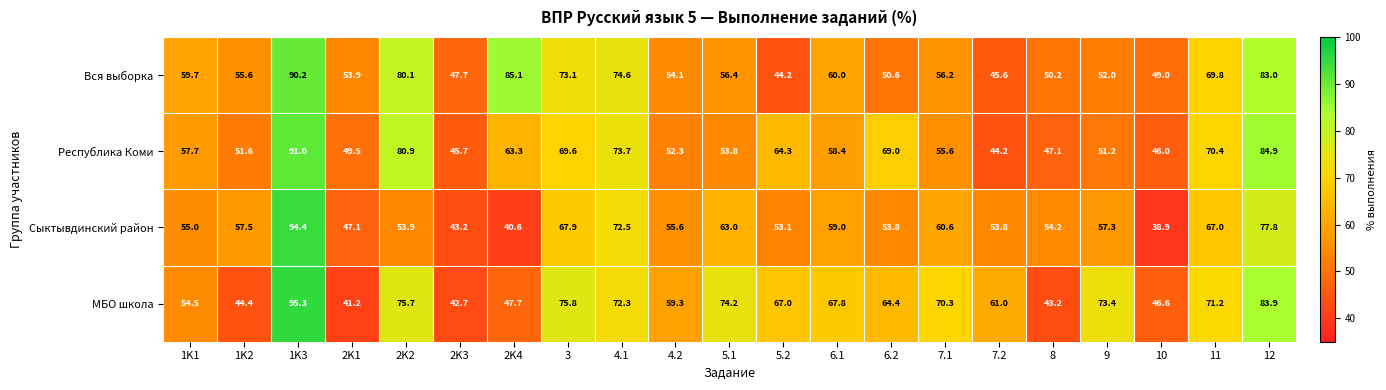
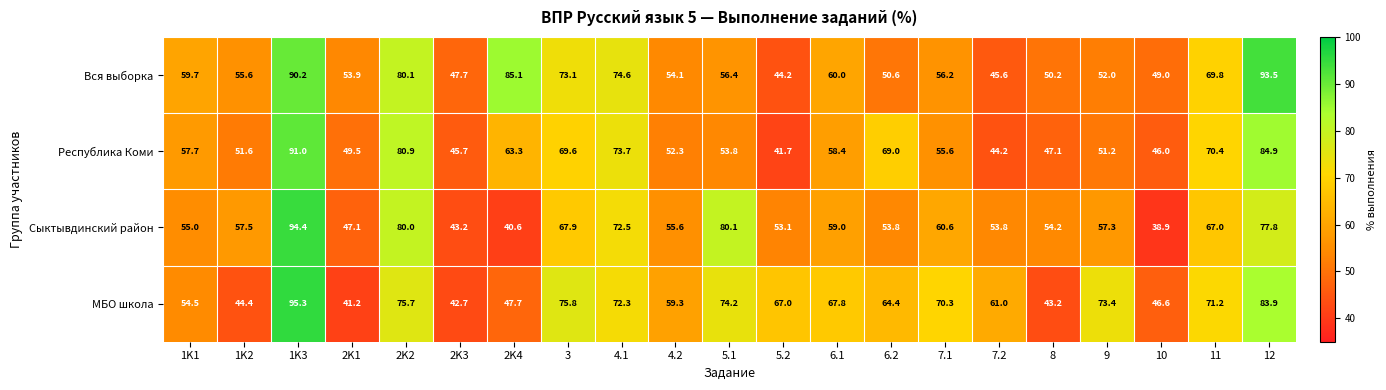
Вся выборка, 12: 83.0 -> 93.5
Республика Коми, 5.2: 64.3 -> 41.7
Сыктывдинский район, 2K2: 53.9 -> 80.0
Сыктывдинский район, 5.1: 63.0 -> 80.1
